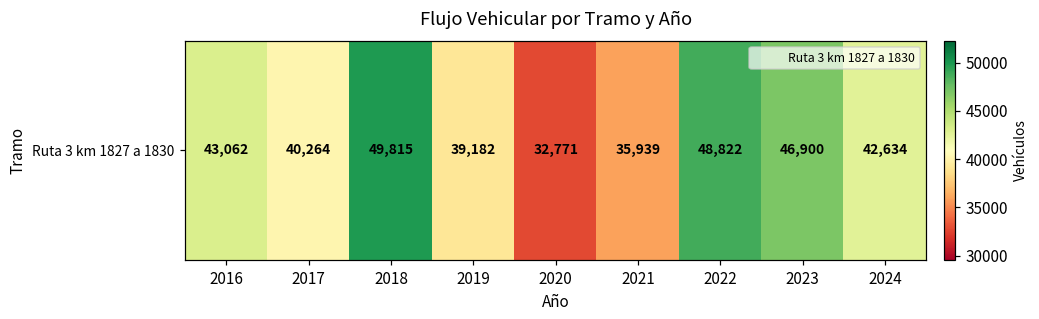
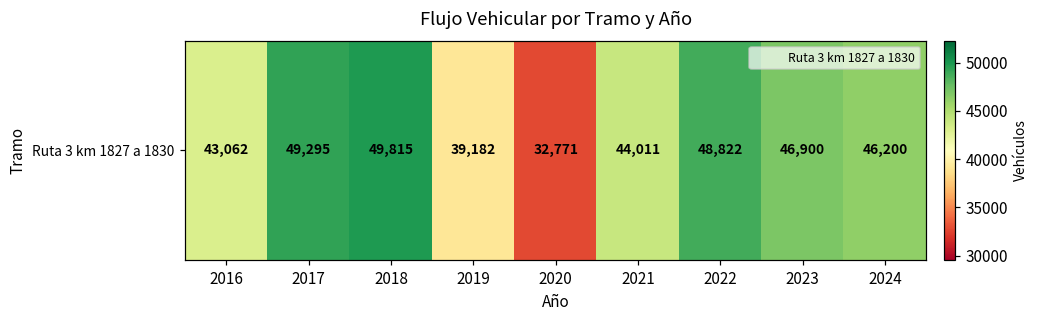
Ruta 3 km 1827 a 1830, 2017: 40,264 -> 49,295
Ruta 3 km 1827 a 1830, 2021: 35,939 -> 44,011
Ruta 3 km 1827 a 1830, 2024: 42,634 -> 46,200
